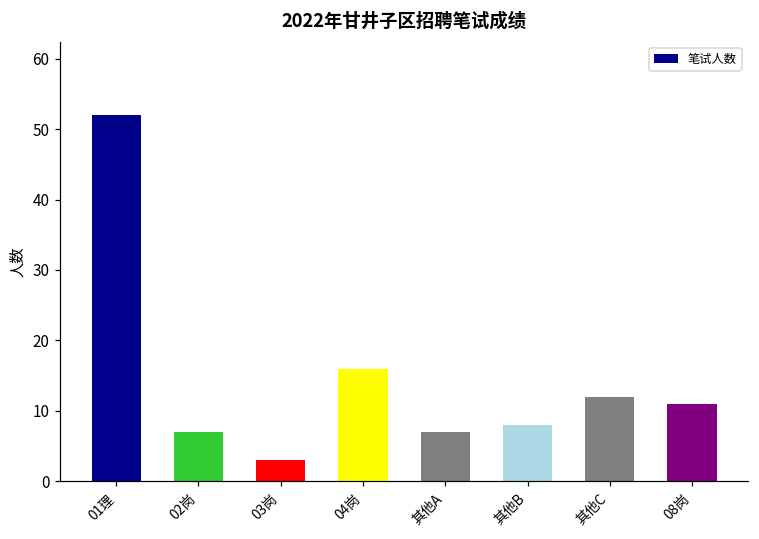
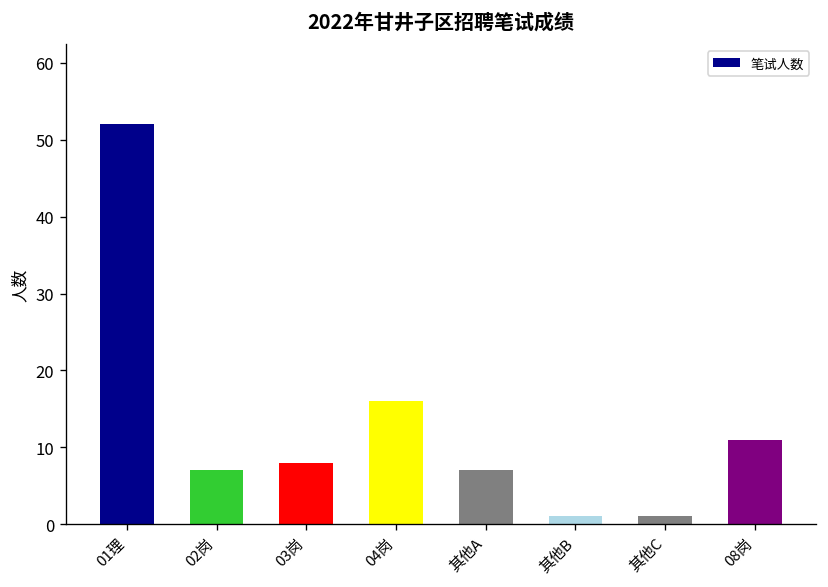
03岗: 3 -> 8
其他B: 8 -> 1
其他C: 12 -> 1
